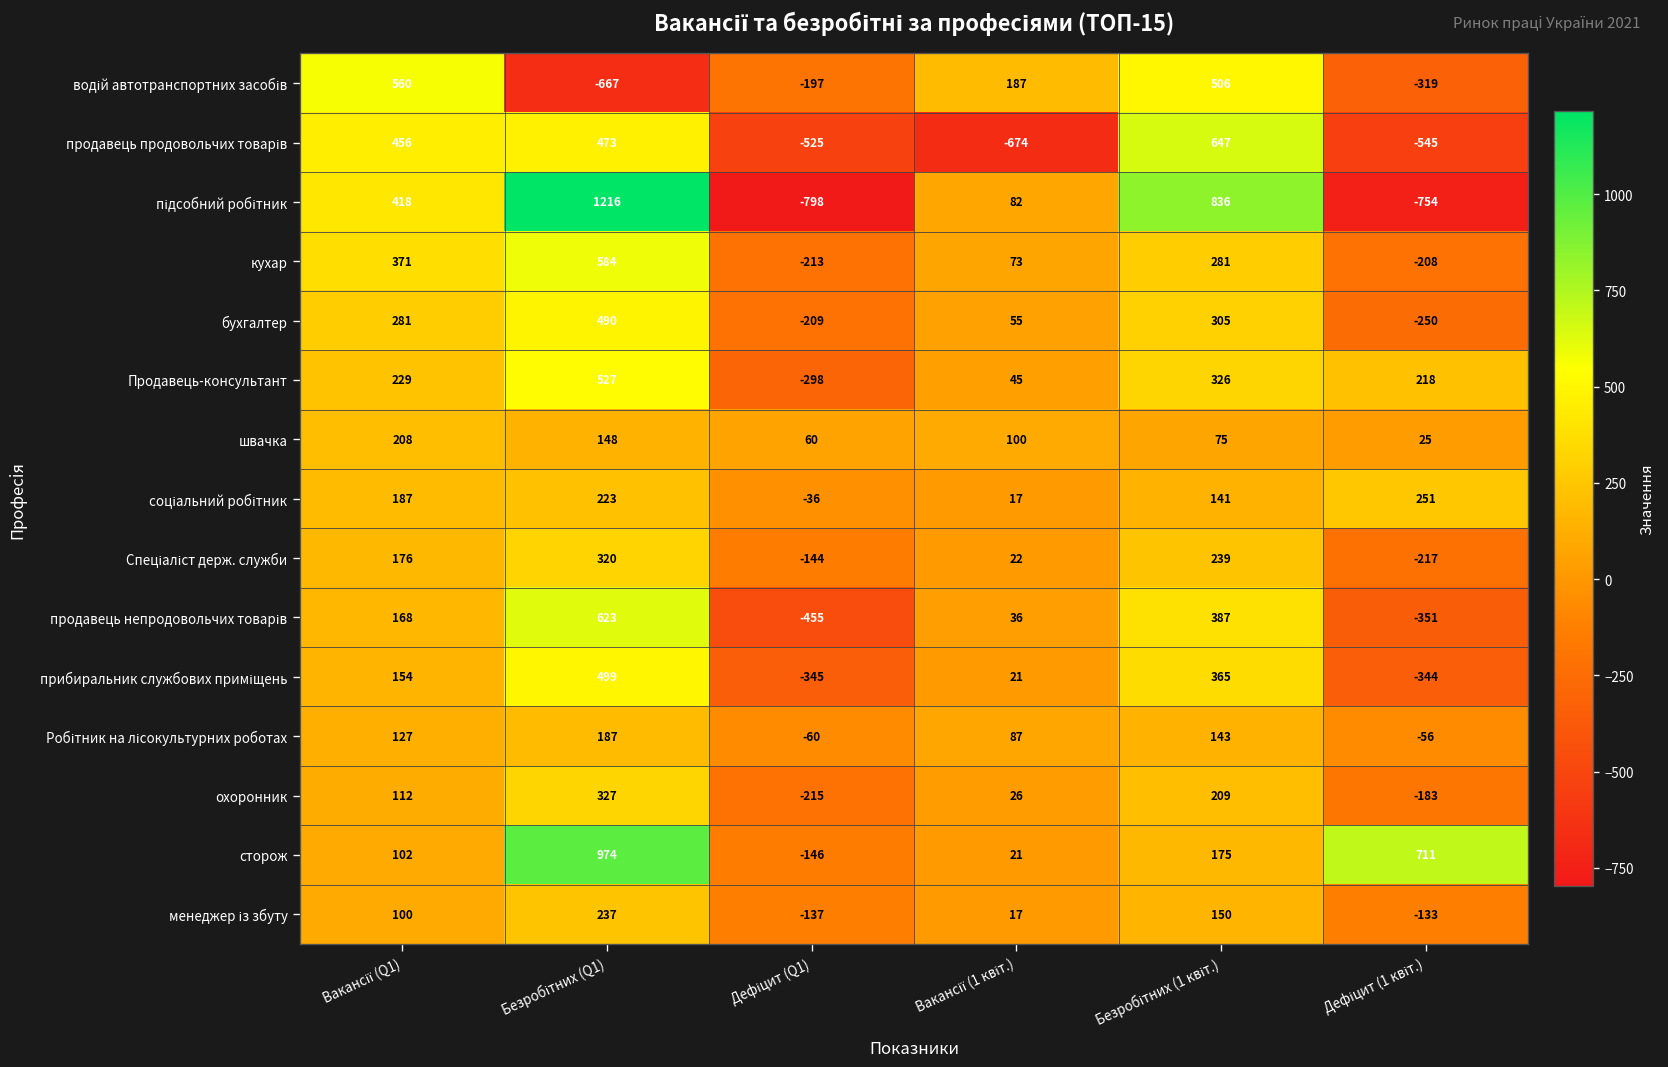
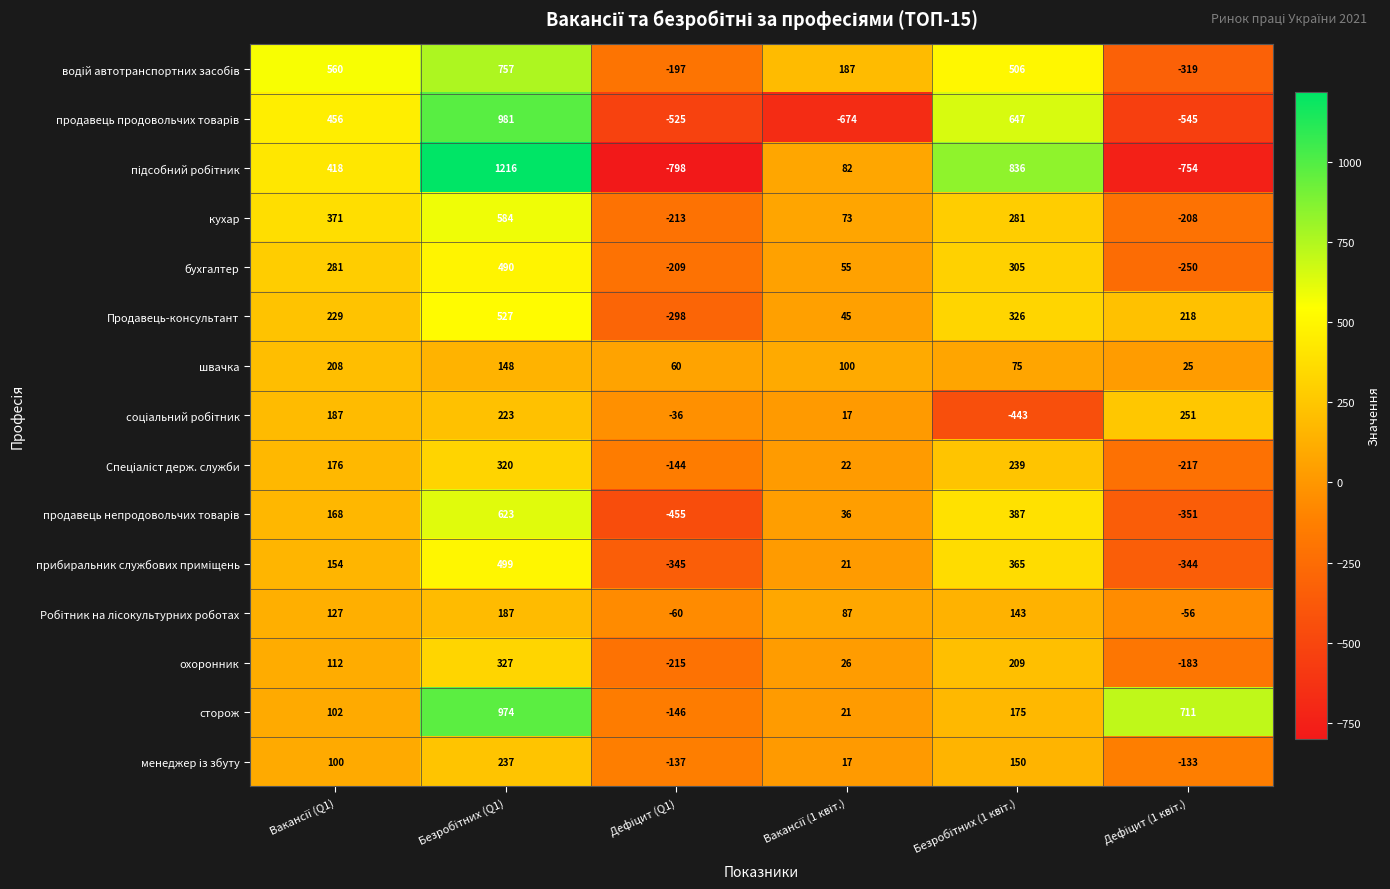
водій автотранспортних засобів, Безробітних (Q1): -667 -> 757
продавець продовольчих товарів, Безробітних (Q1): 473 -> 981
соціальний робітник, Безробітних (1 квіт.): 141 -> -443
